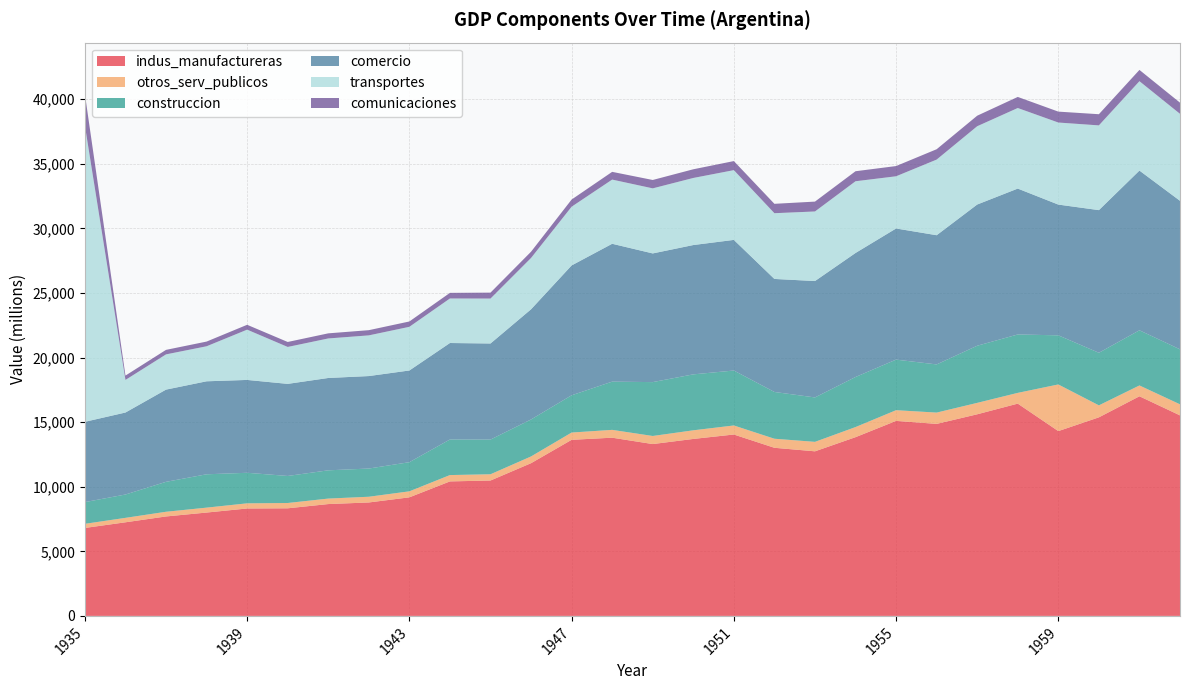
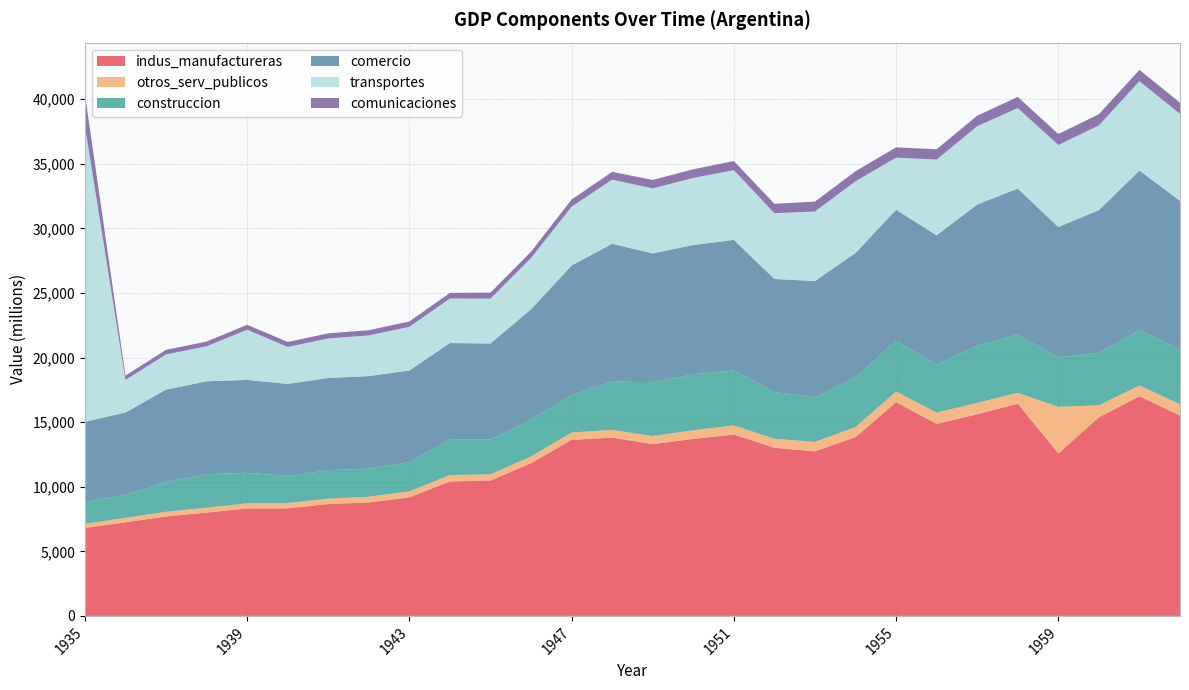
indus_manufactureras, 1955: 15,100 -> 16,500
indus_manufactureras, 1959: 14,300 -> 12,600
